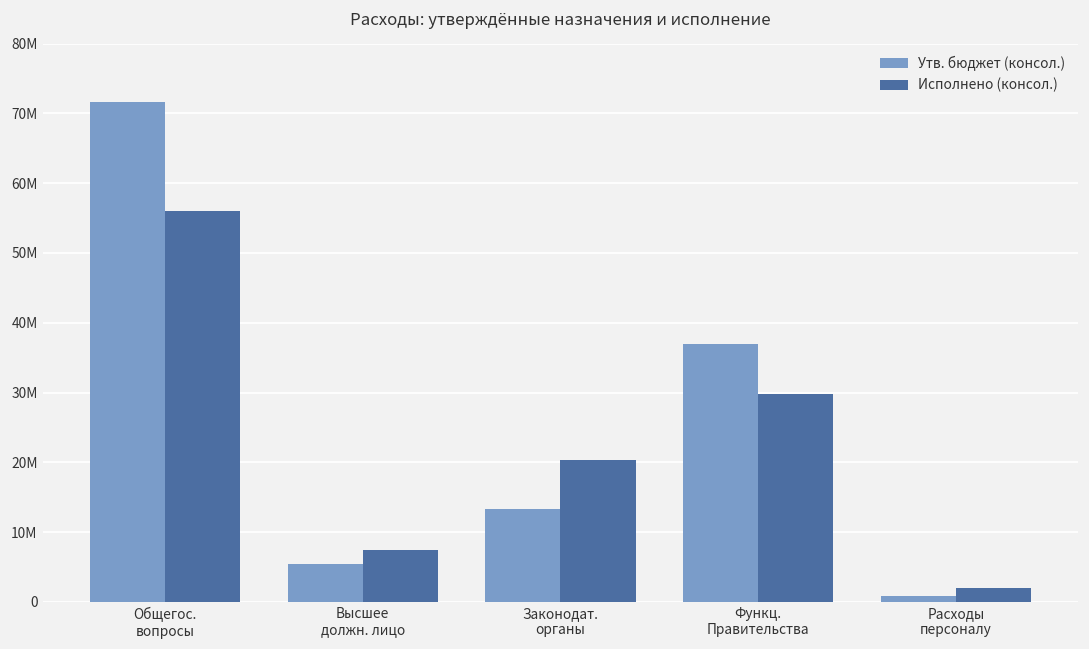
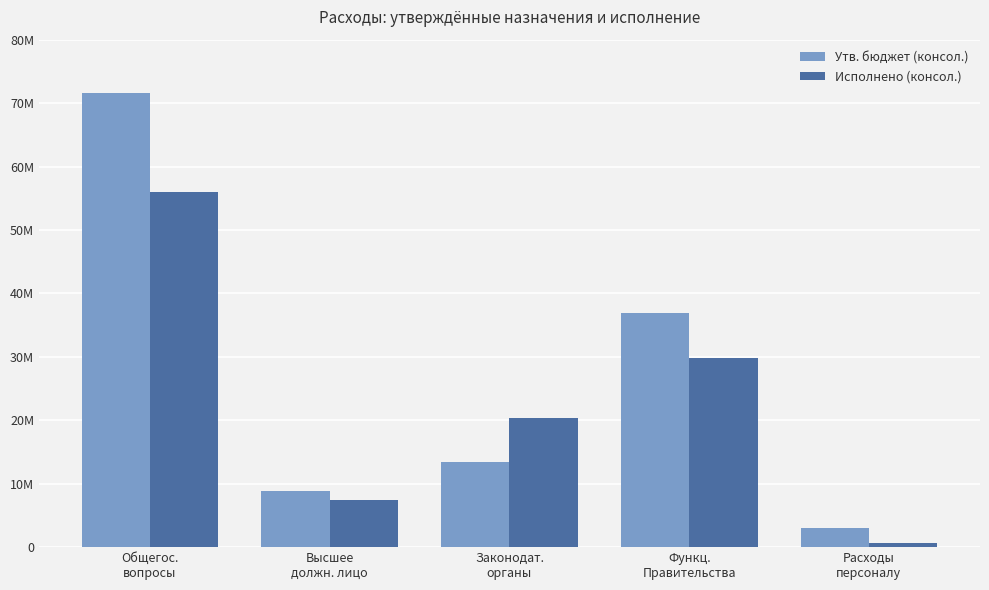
Утв. бюджет (консол.), Высшее должн. лицо: 5000000 -> 9000000
Утв. бюджет (консол.), Расходы персоналу: 1000000 -> 3000000
Исполнено (консол.), Расходы персоналу: 2000000 -> 1000000
